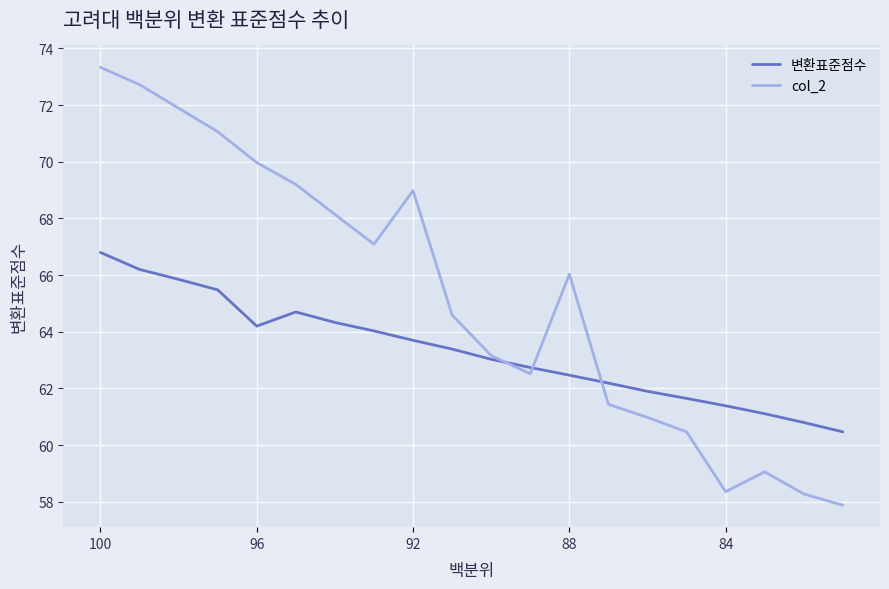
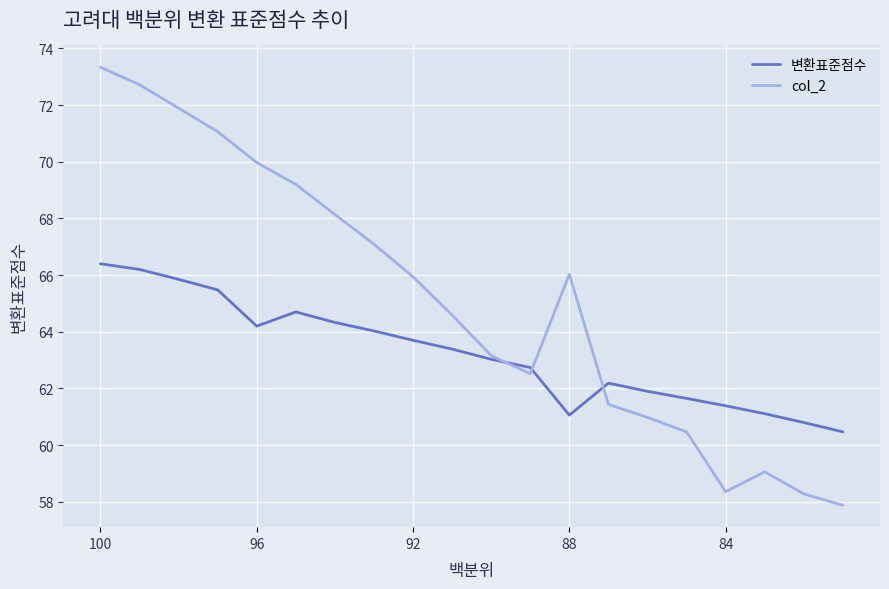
변환표준점수, 100: 66.8 -> 66.4
col_2, 92: 69.0 -> 65.9
변환표준점수, 88: 62.5 -> 61.1
